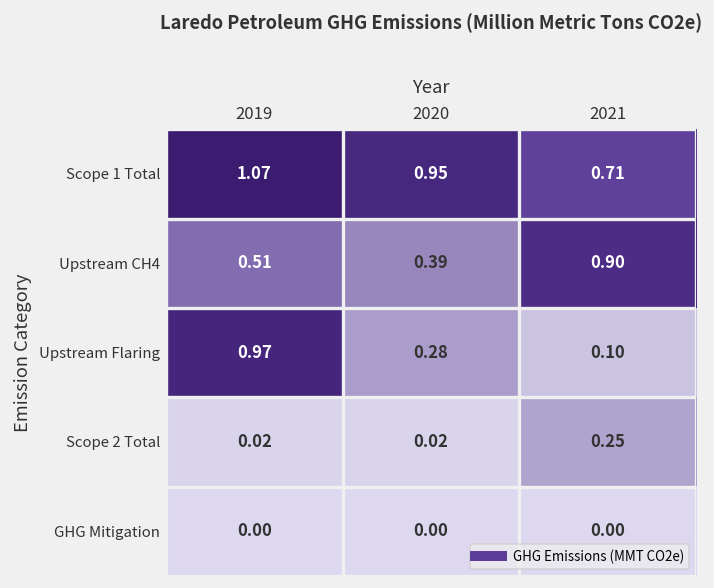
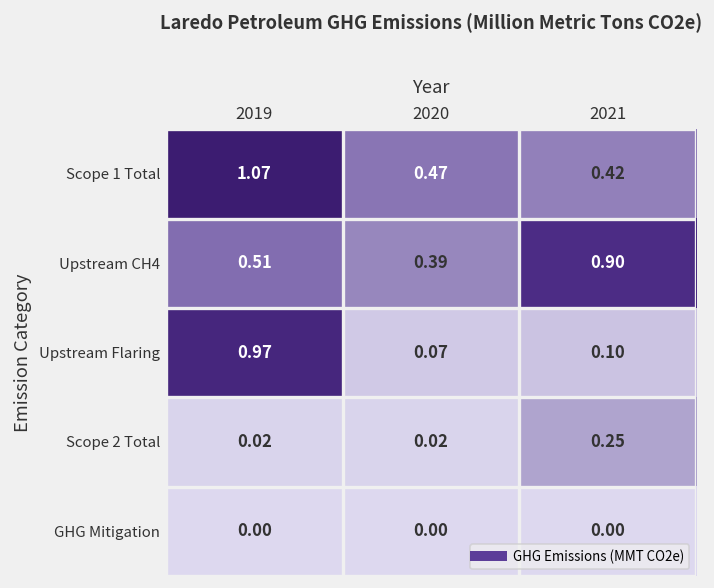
Scope 1 Total, 2020: 0.95 -> 0.47
Scope 1 Total, 2021: 0.71 -> 0.42
Upstream Flaring, 2020: 0.28 -> 0.07
